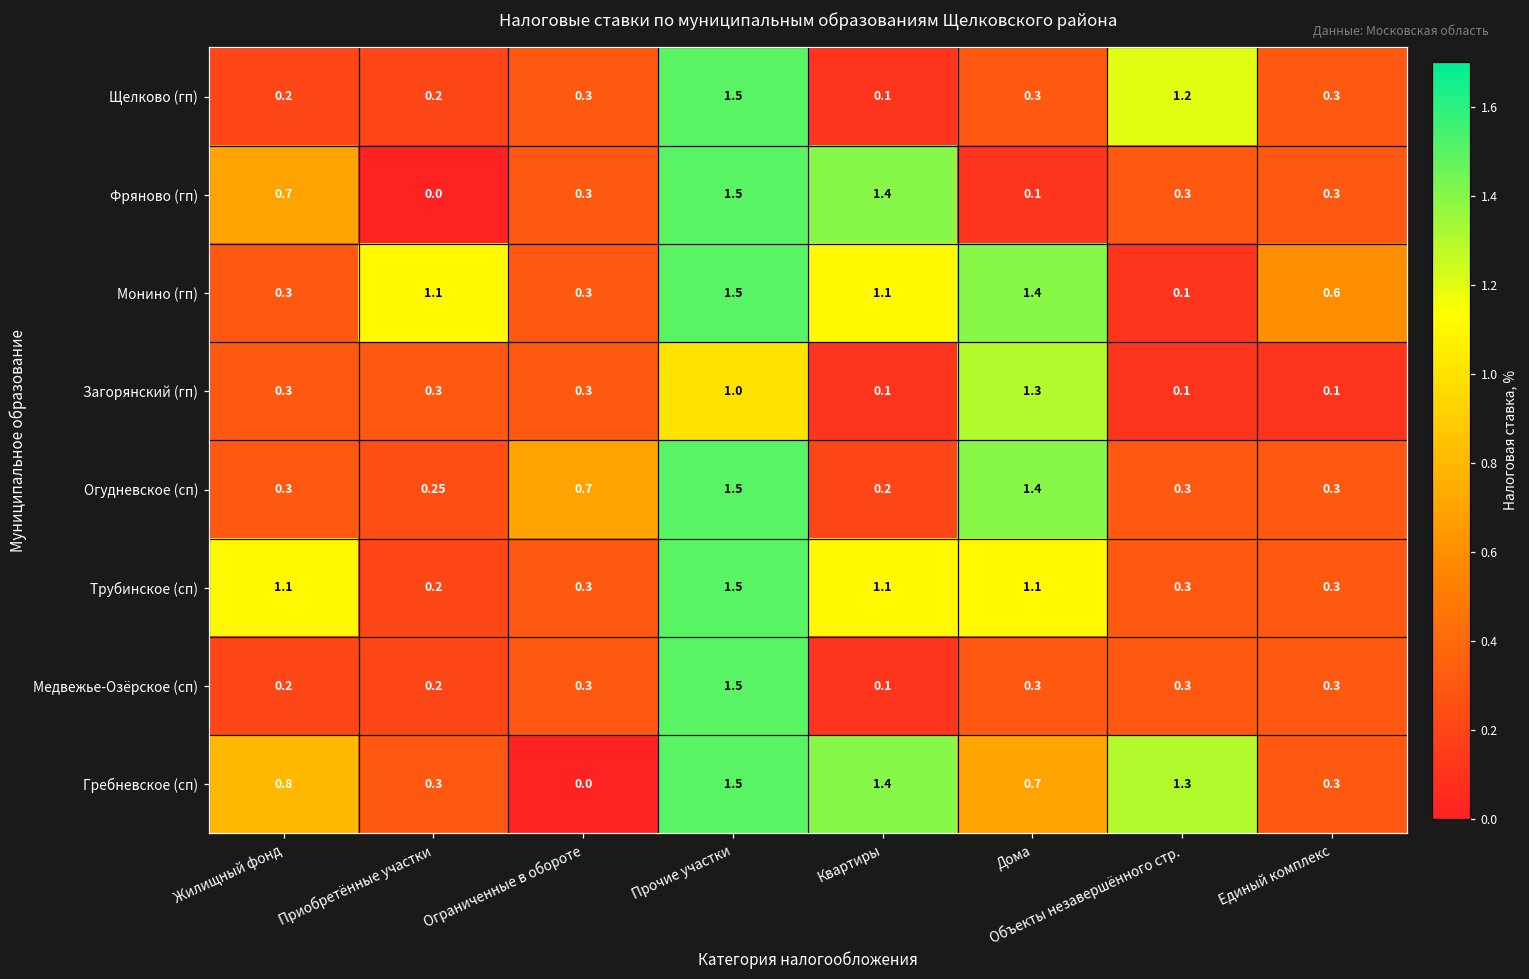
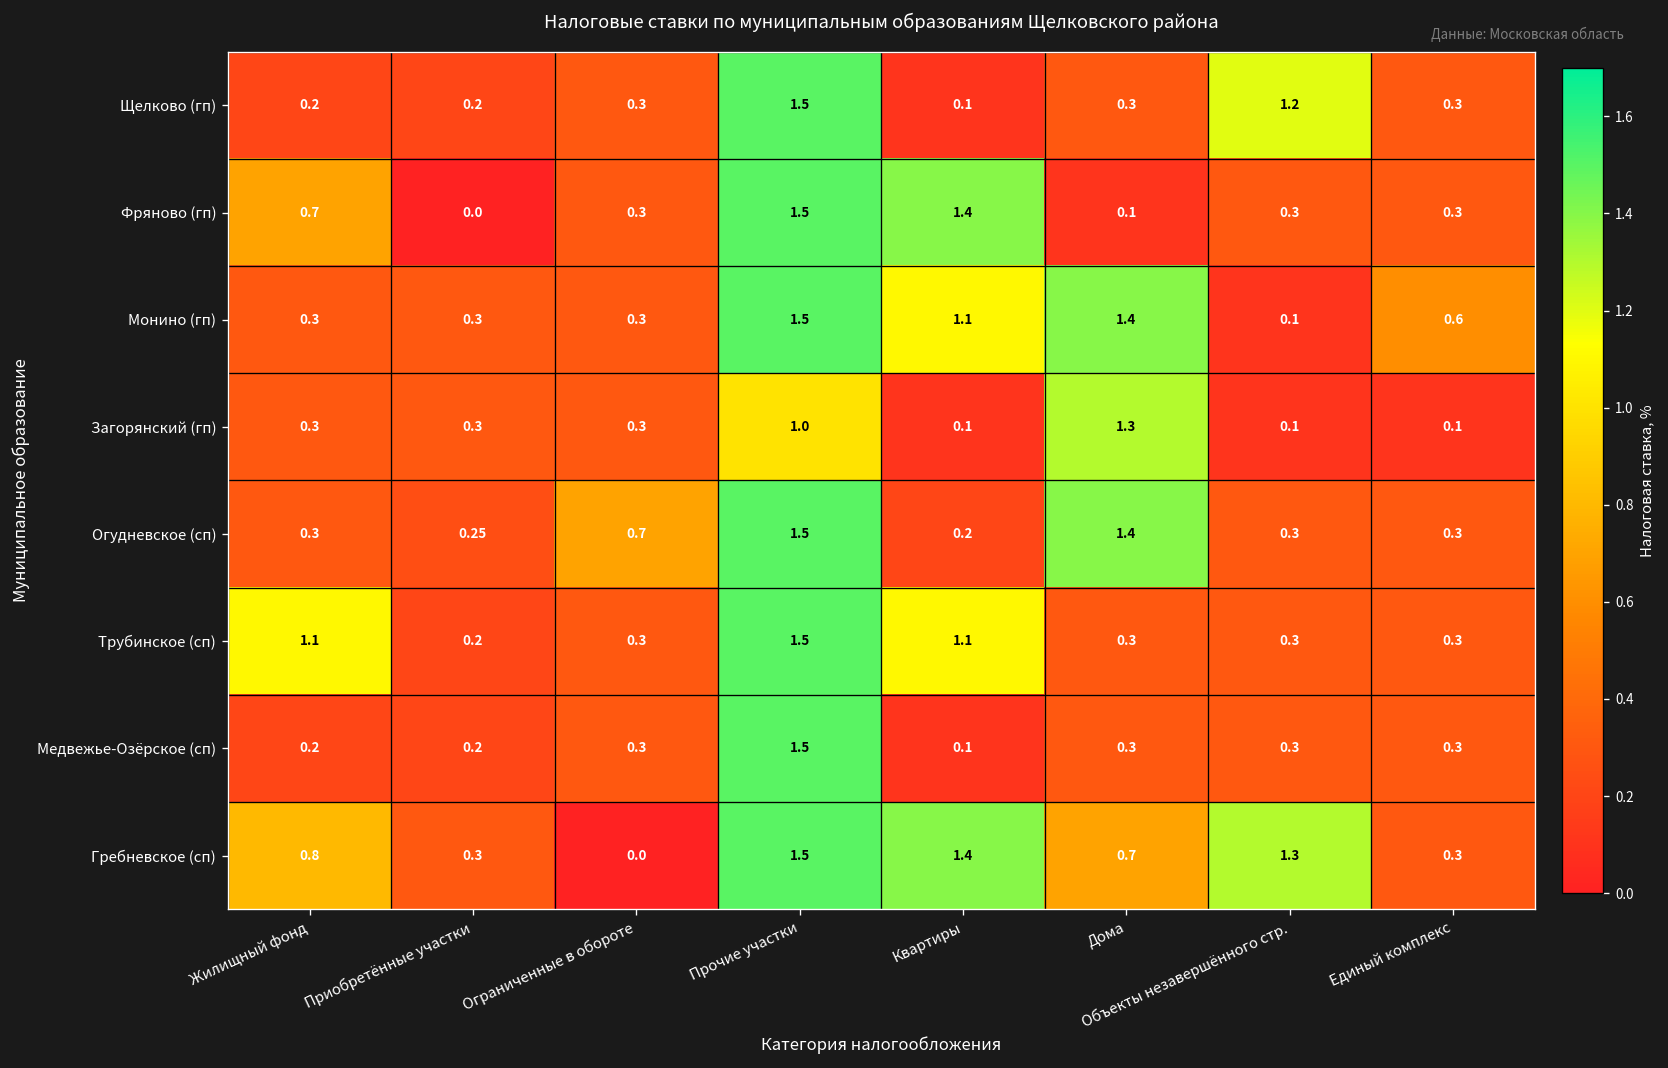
Монино (гп), Приобретённые участки: 1.1 -> 0.3
Трубинское (сп), Дома: 1.1 -> 0.3
